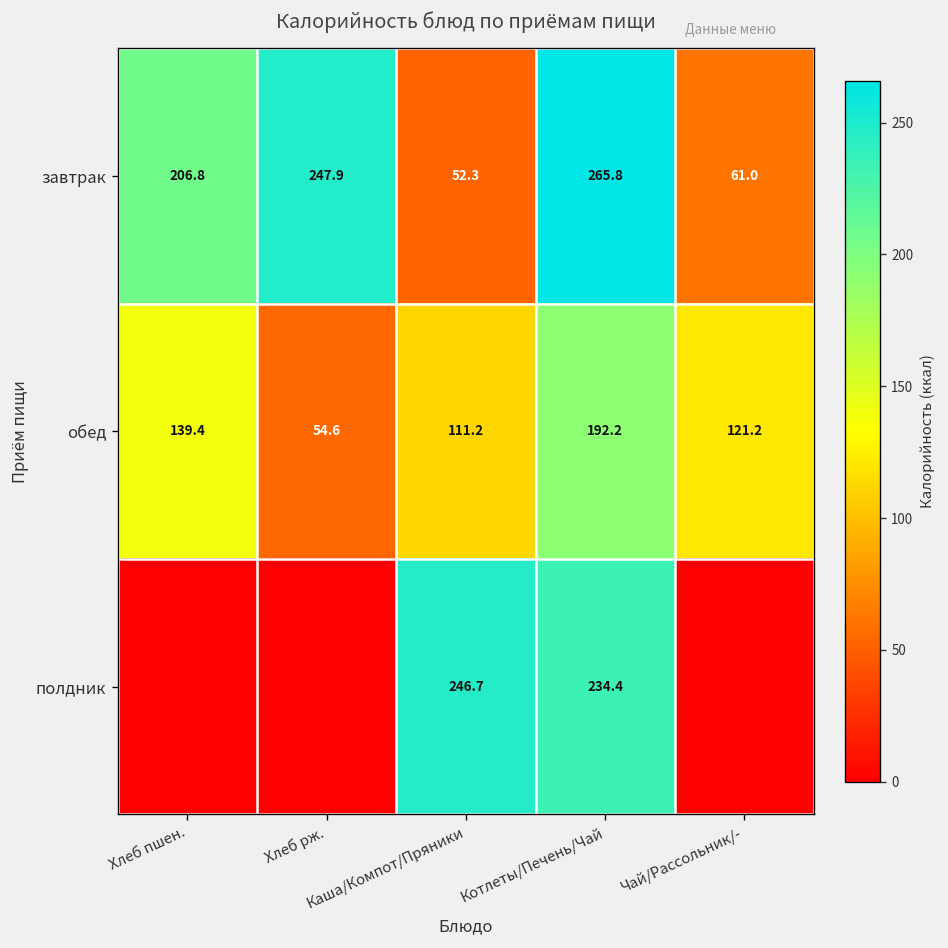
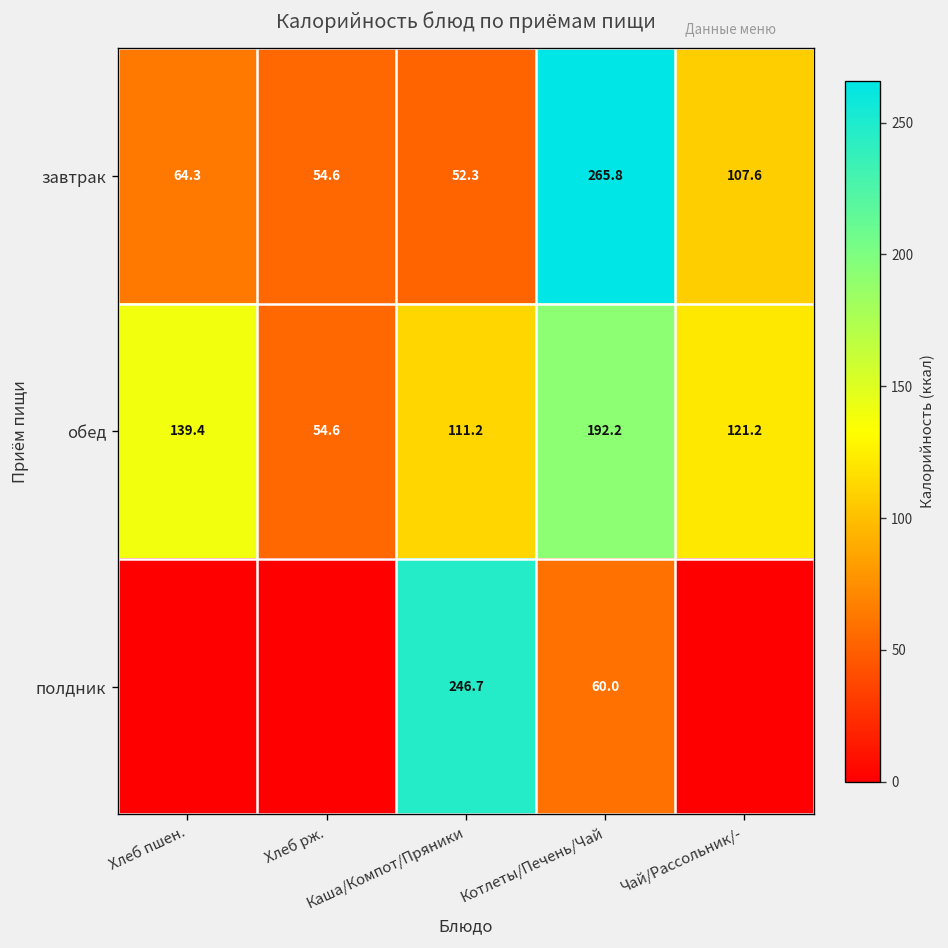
завтрак, Хлеб пшен.: 206.8 -> 64.3
завтрак, Хлеб рж.: 247.9 -> 54.6
завтрак, Чай/Рассольник/-: 61.0 -> 107.6
полдник, Котлеты/Печень/Чай: 234.4 -> 60.0
